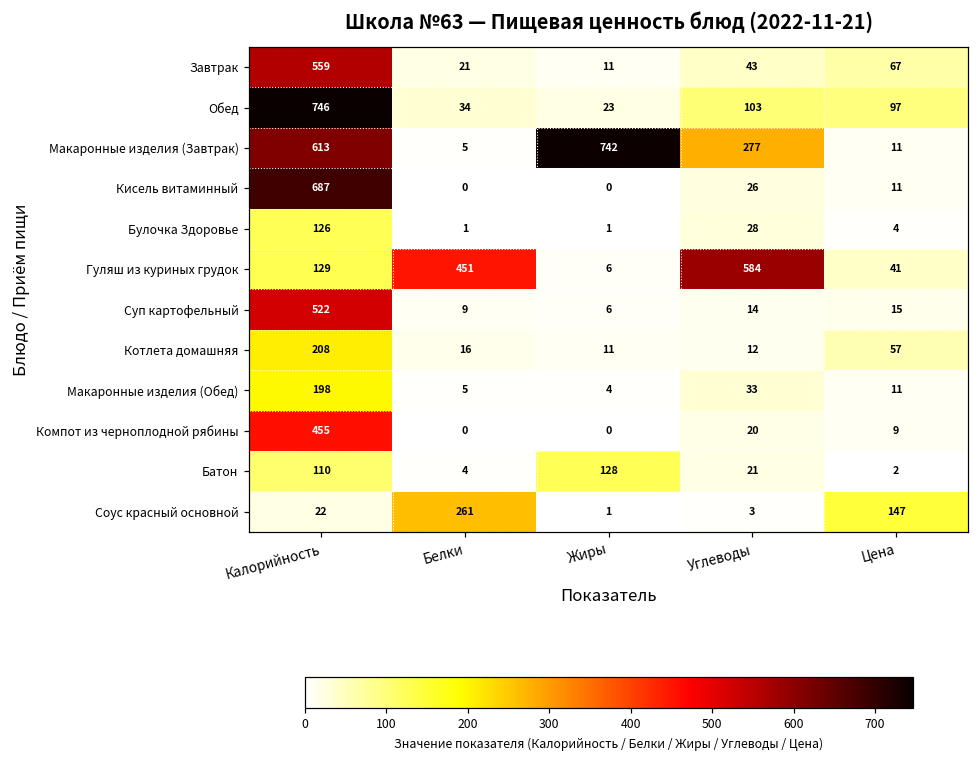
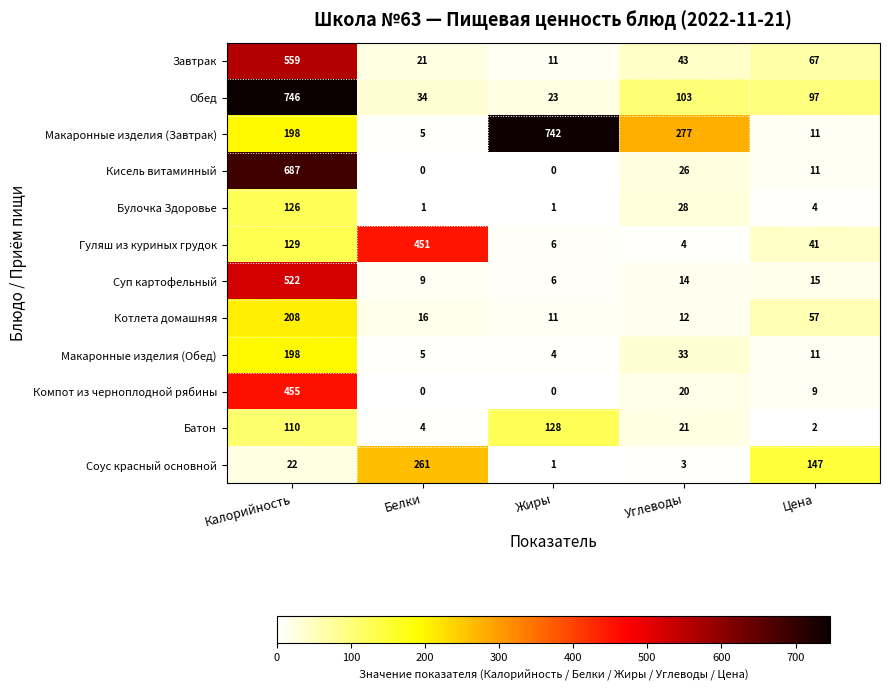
Макаронные изделия (Завтрак), Калорийность: 613 -> 198
Гуляш из куриных грудок, Углеводы: 584 -> 4
